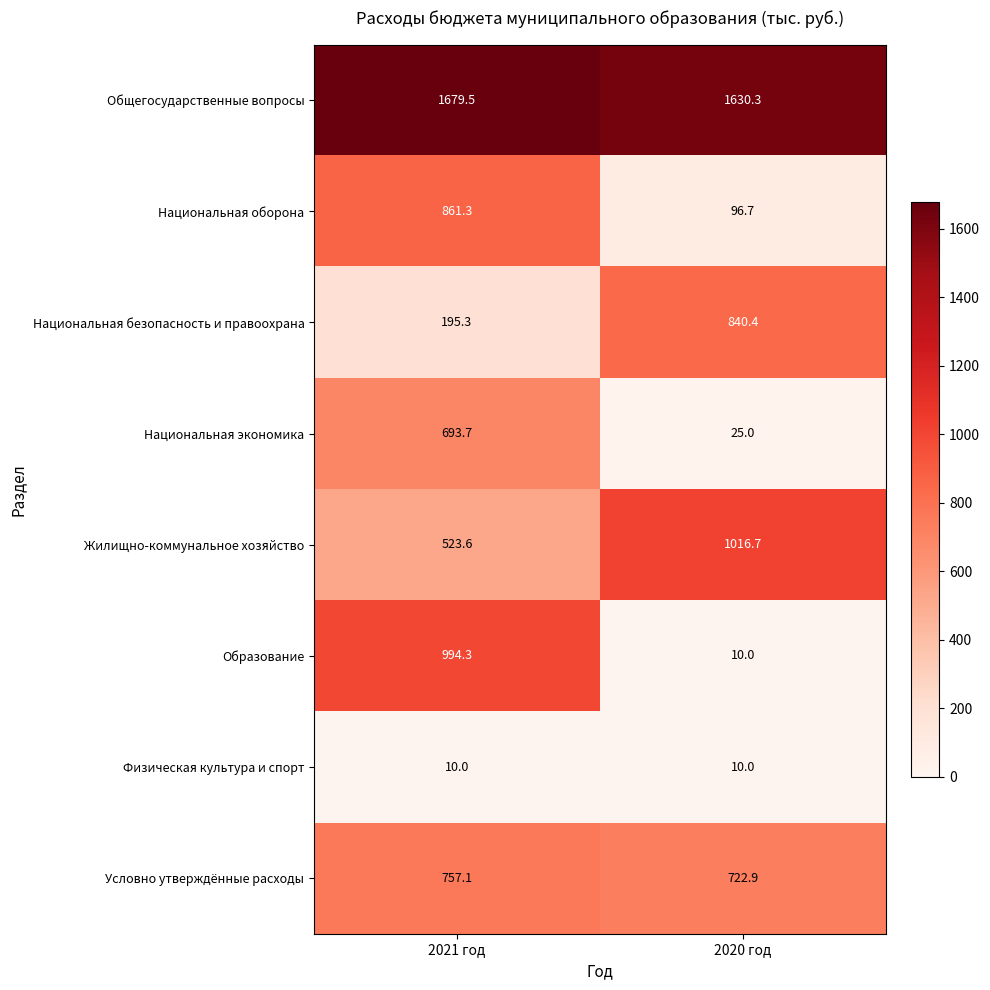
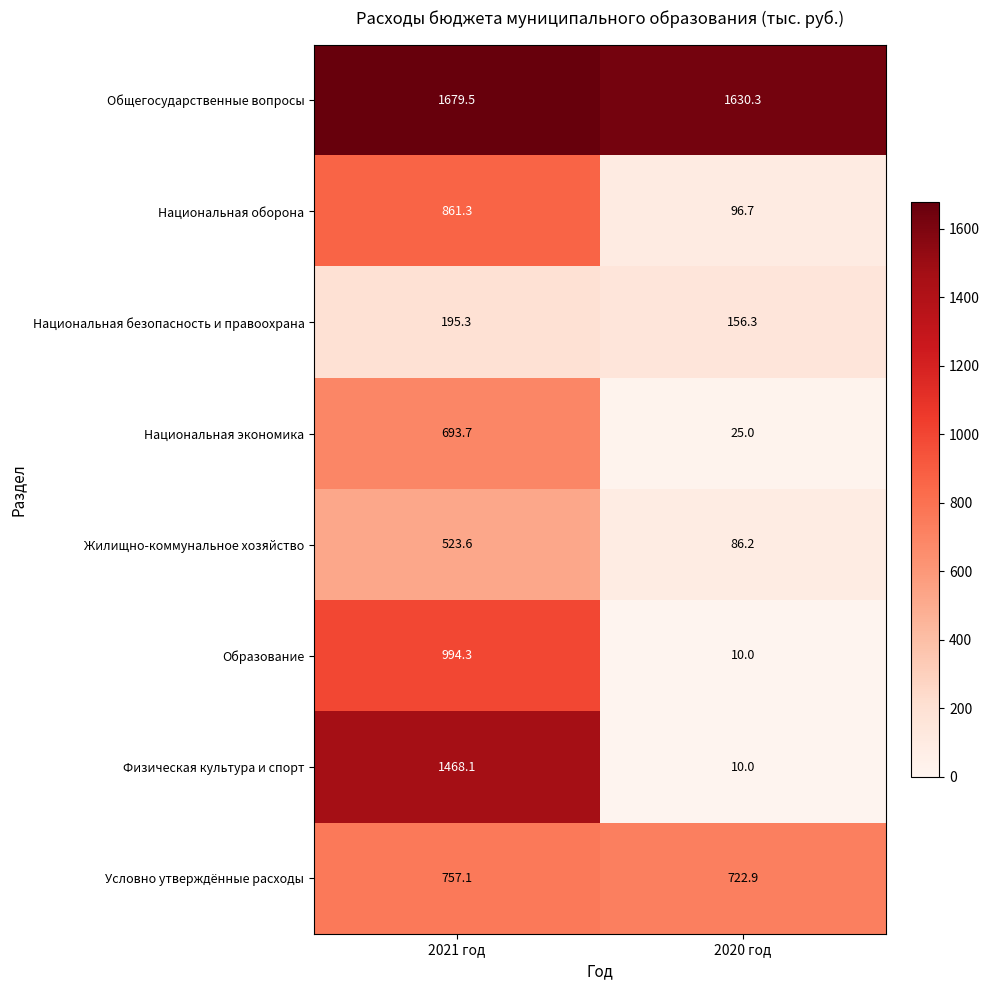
Национальная безопасность и правоохрана, 2020 год: 840.4 -> 156.3
Жилищно-коммунальное хозяйство, 2020 год: 1016.7 -> 86.2
Физическая культура и спорт, 2021 год: 10.0 -> 1468.1
